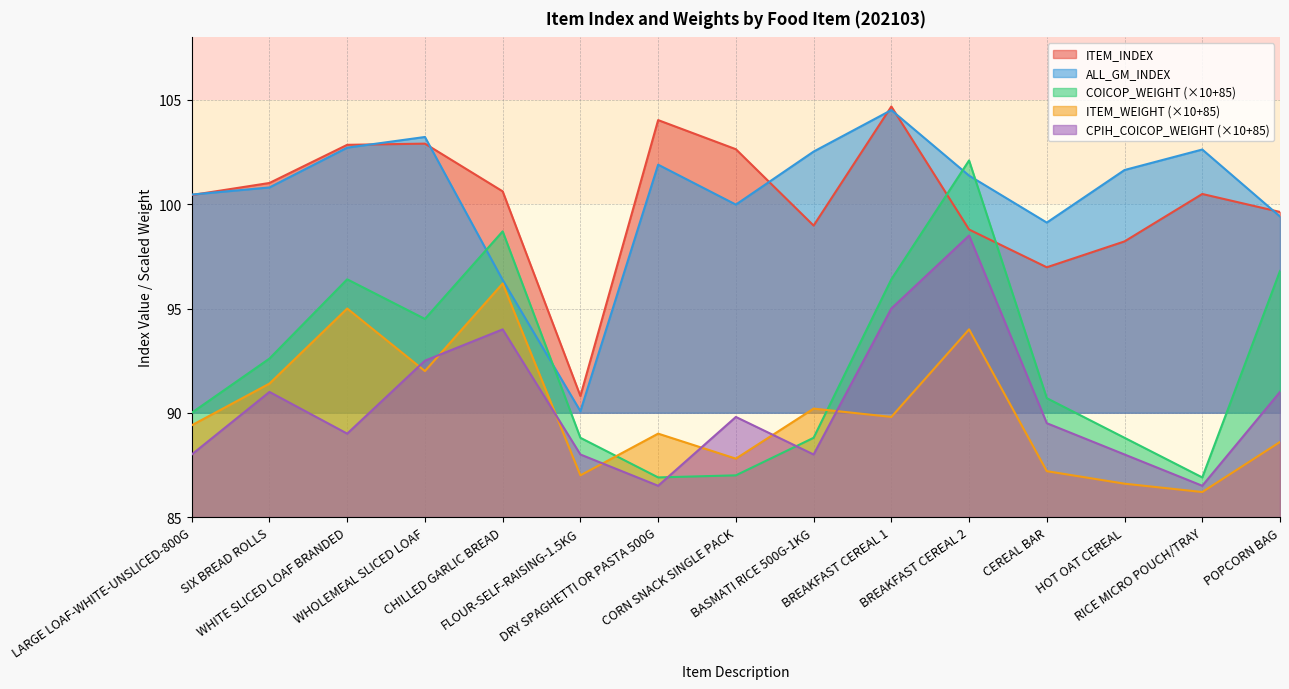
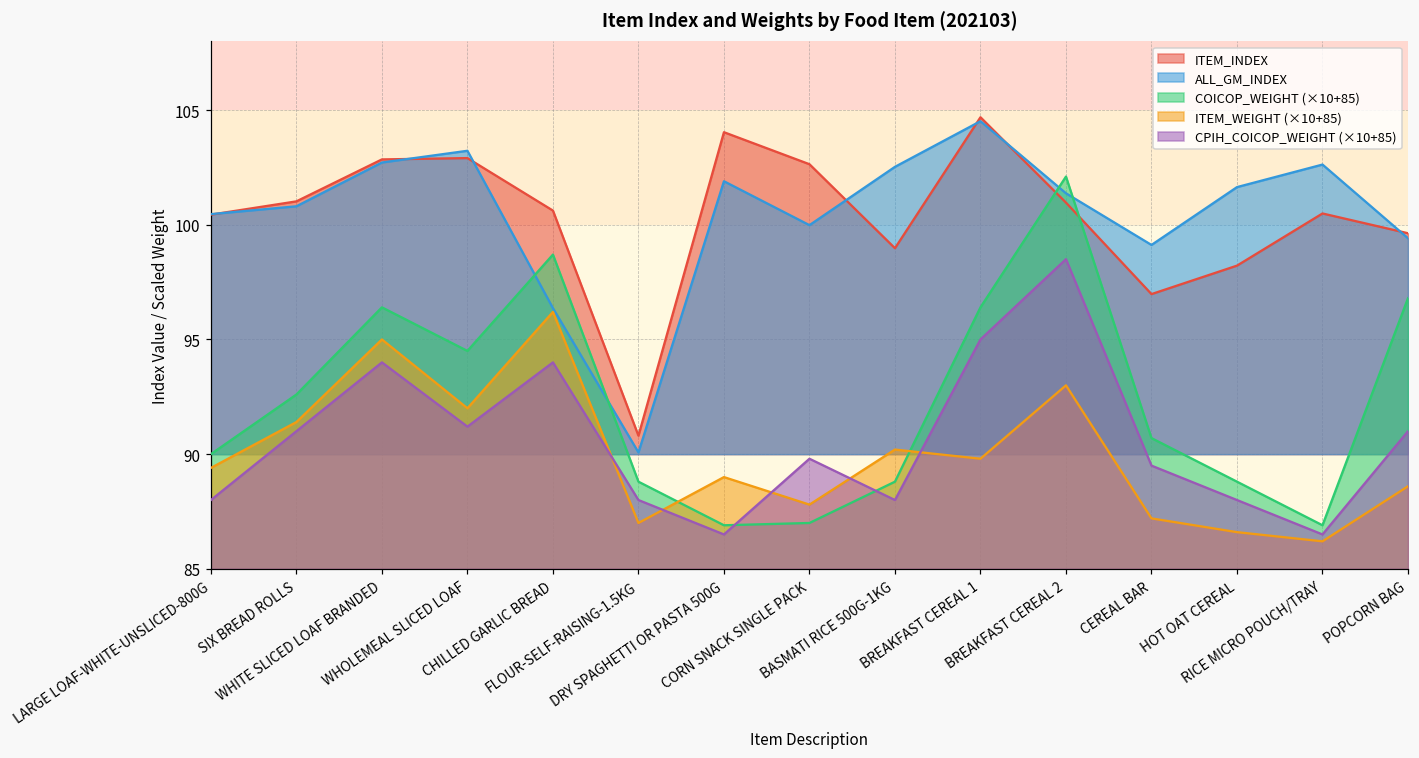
CPIH_COICOP_WEIGHT (×10+85), WHITE SLICED LOAF BRANDED: 89.0 -> 94.0
CPIH_COICOP_WEIGHT (×10+85), WHOLEMEAL SLICED LOAF: 92.5 -> 91.2
ITEM_INDEX, BREAKFAST CEREAL 2: 98.8 -> 101.0
ITEM_WEIGHT (×10+85), BREAKFAST CEREAL 2: 94.0 -> 93.0
